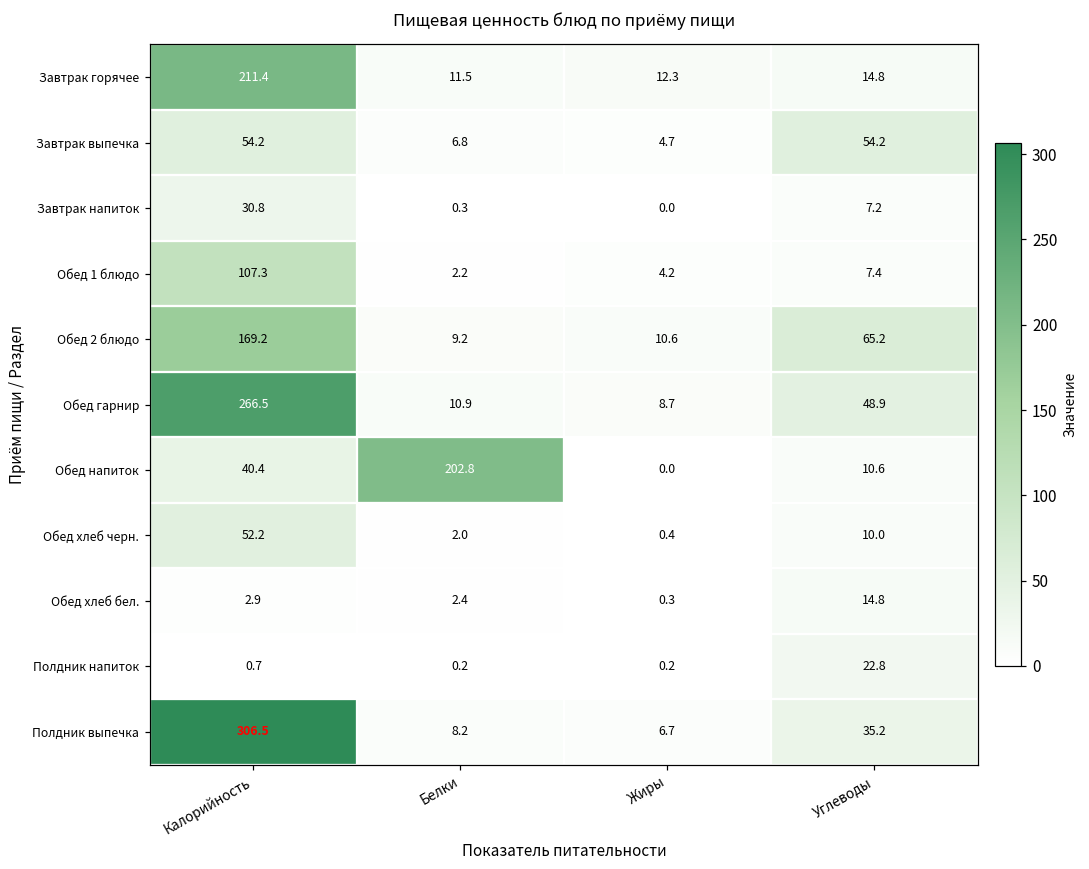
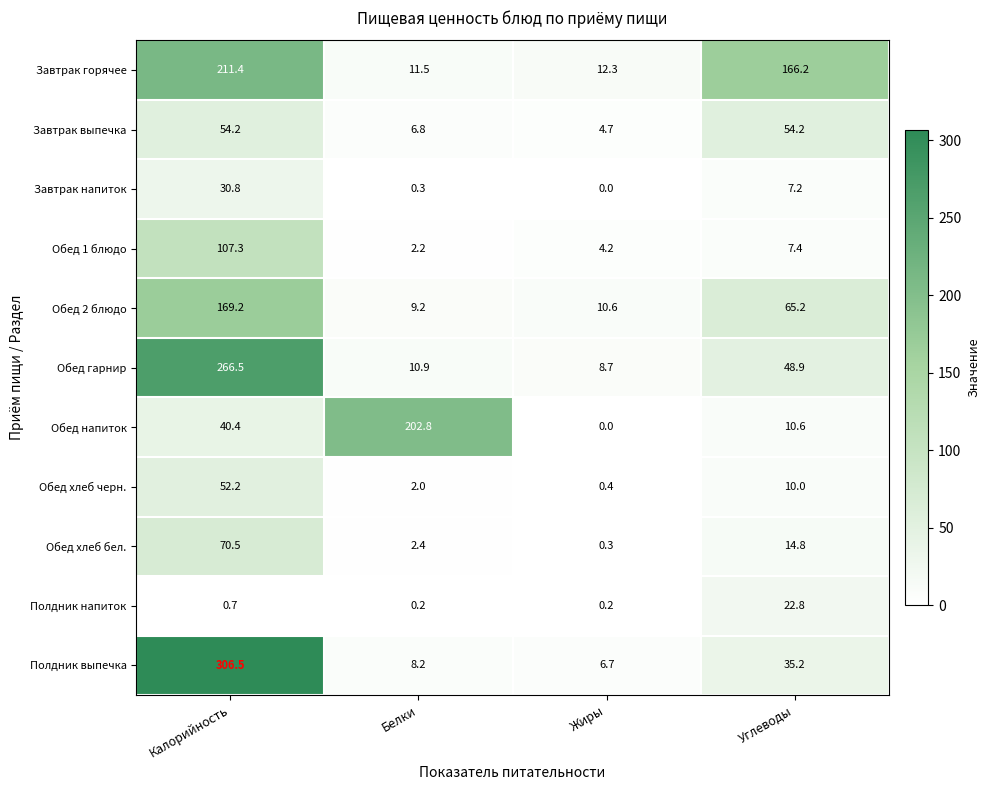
Завтрак горячее, Углеводы: 14.8 -> 166.2
Обед хлеб бел., Калорийность: 2.9 -> 70.5
